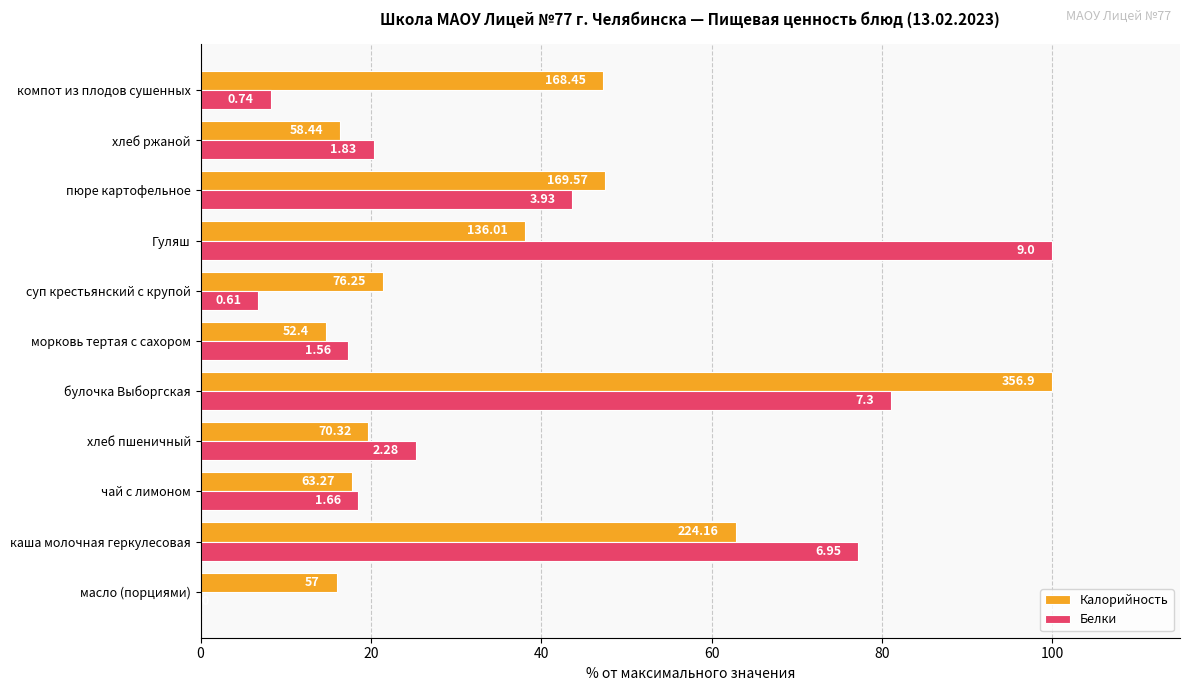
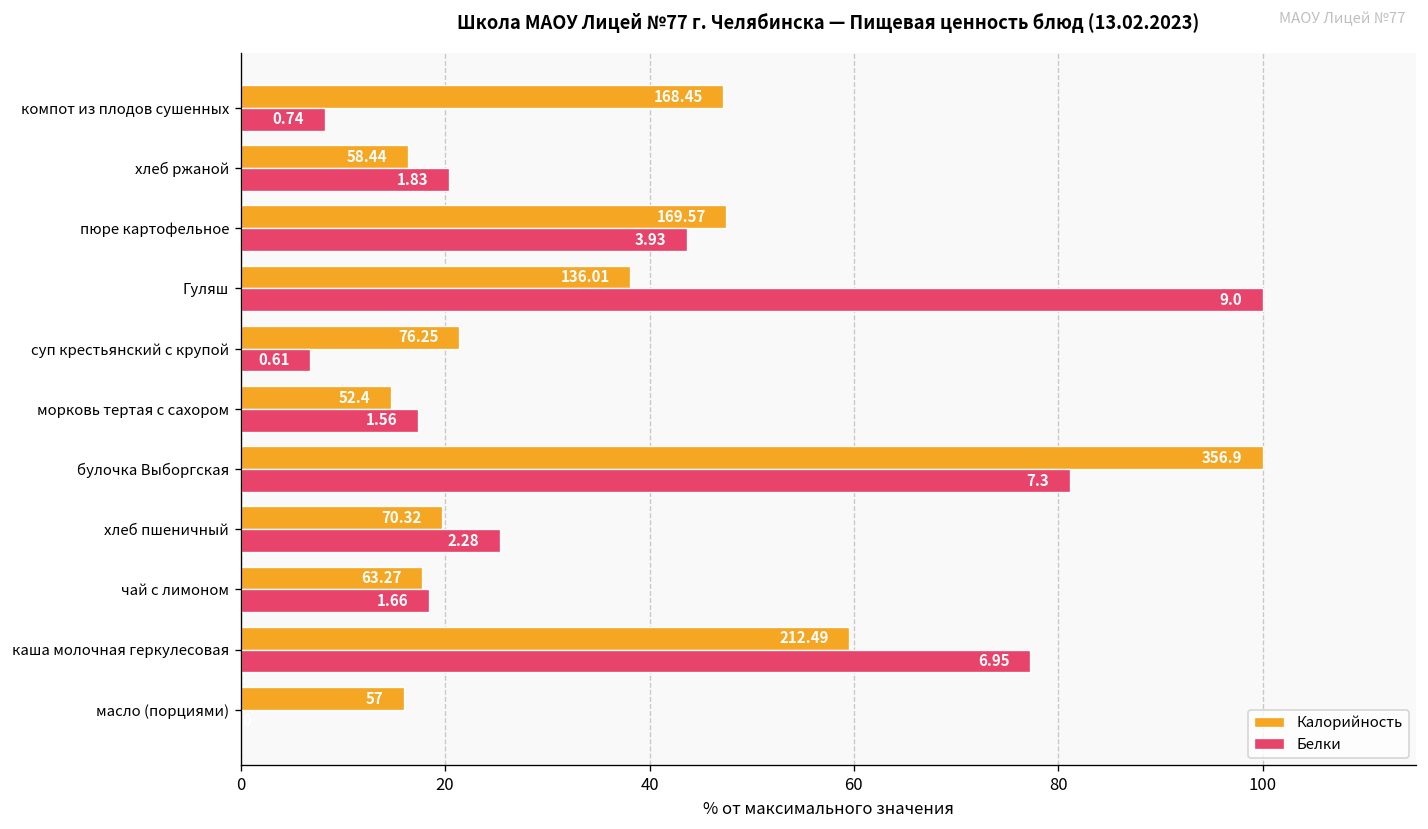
Калорийность, каша молочная геркулесовая: 224.16 -> 212.49
